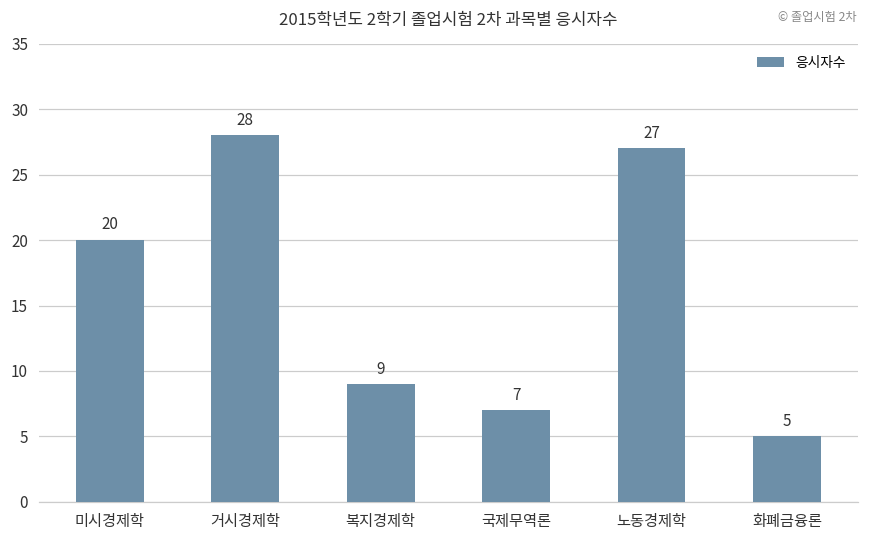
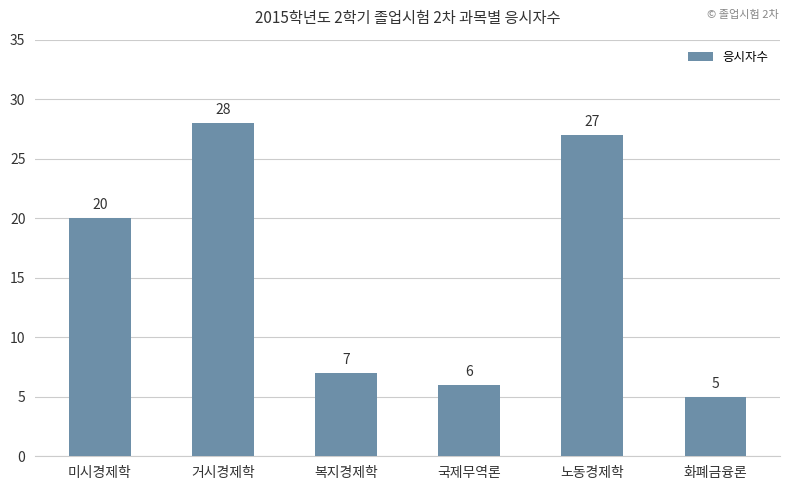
복지경제학: 9 -> 7
국제무역론: 7 -> 6
